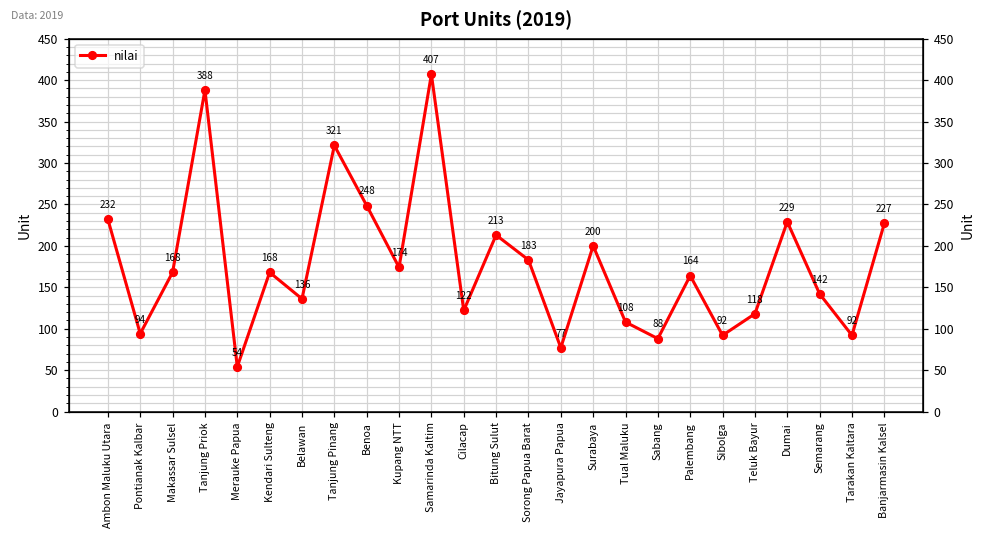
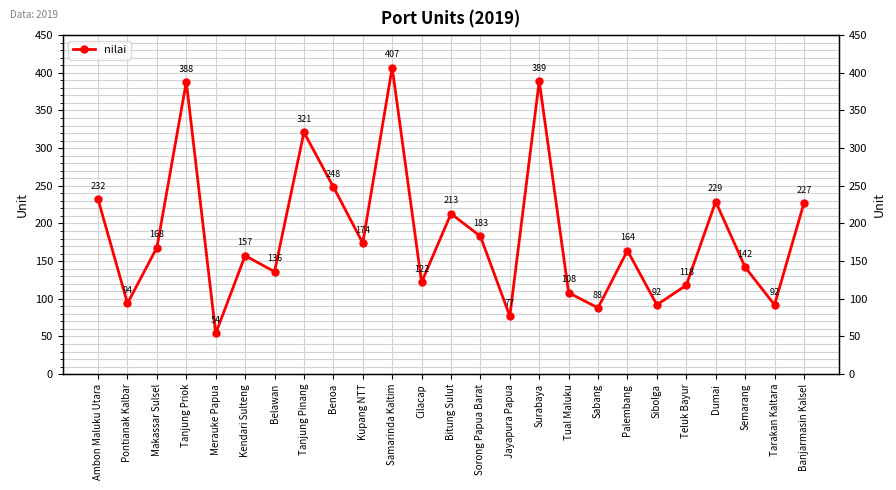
Kendari Sulteng: 168 -> 157
Surabaya: 200 -> 389
